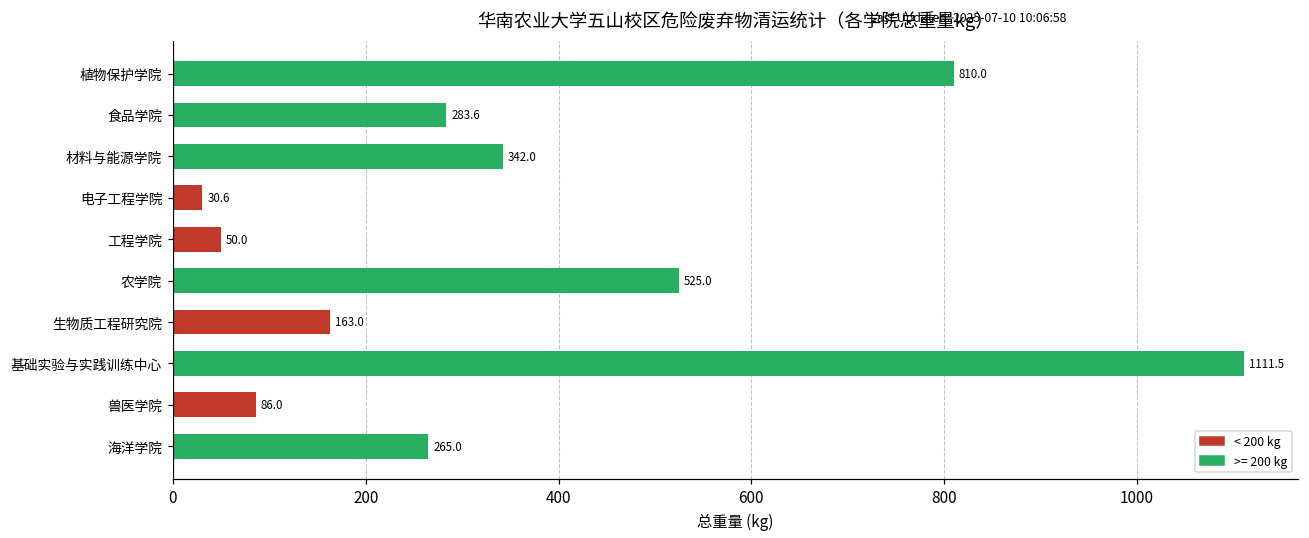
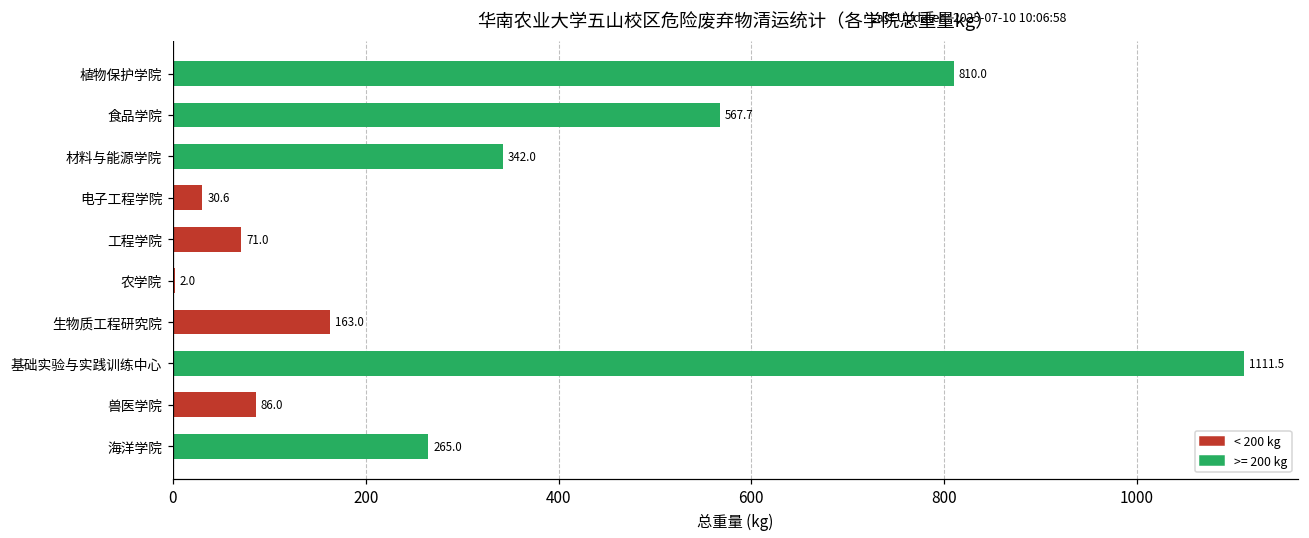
食品学院: 283.6 -> 567.7
工程学院: 50.0 -> 71.0
农学院: 525.0 -> 2.0
